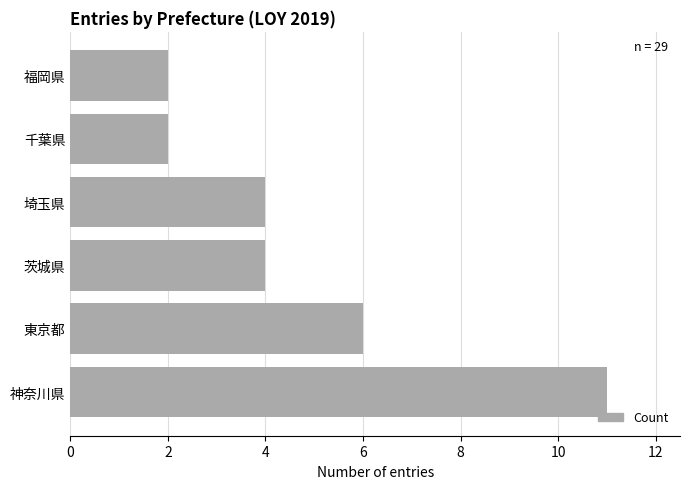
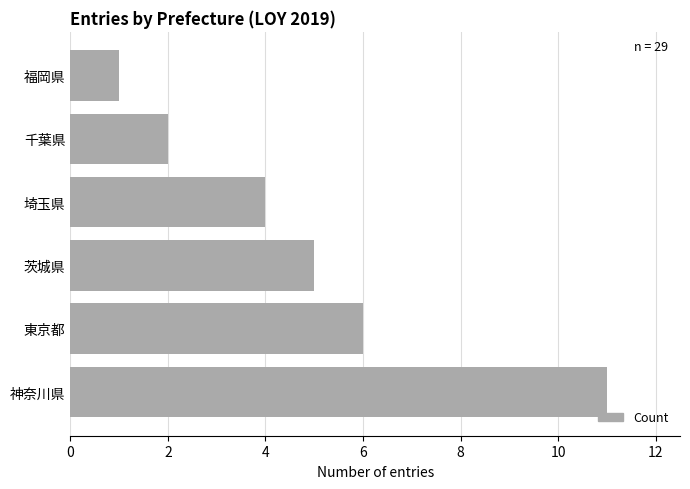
福岡県: 2 -> 1
茨城県: 4 -> 5
